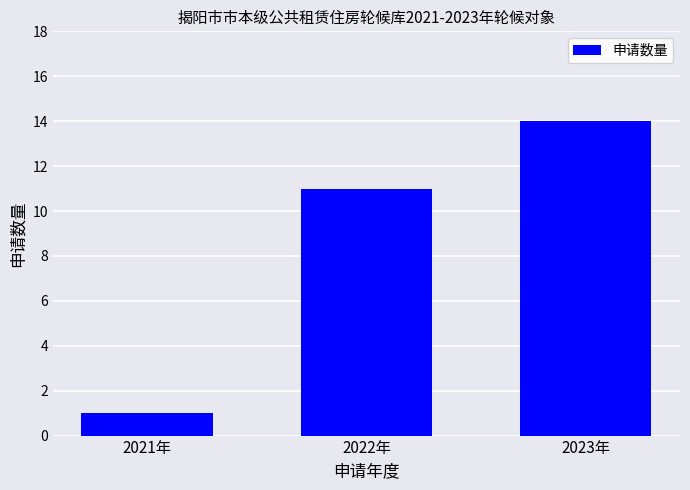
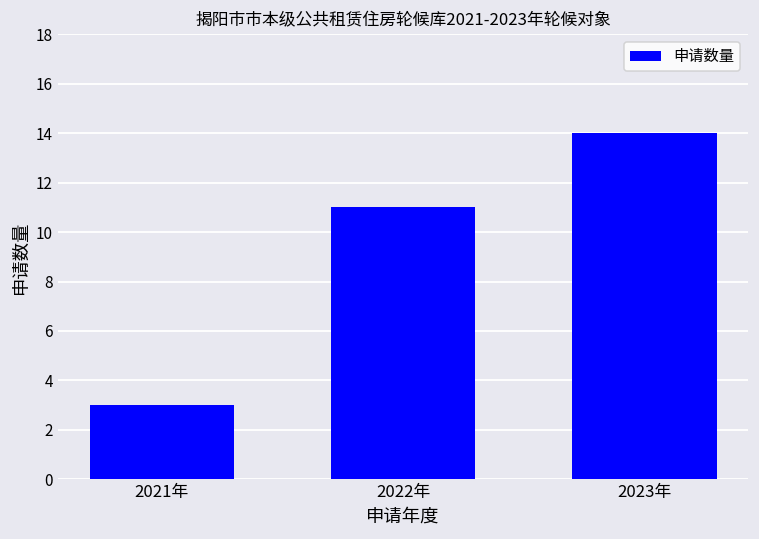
2021年: 1 -> 3
